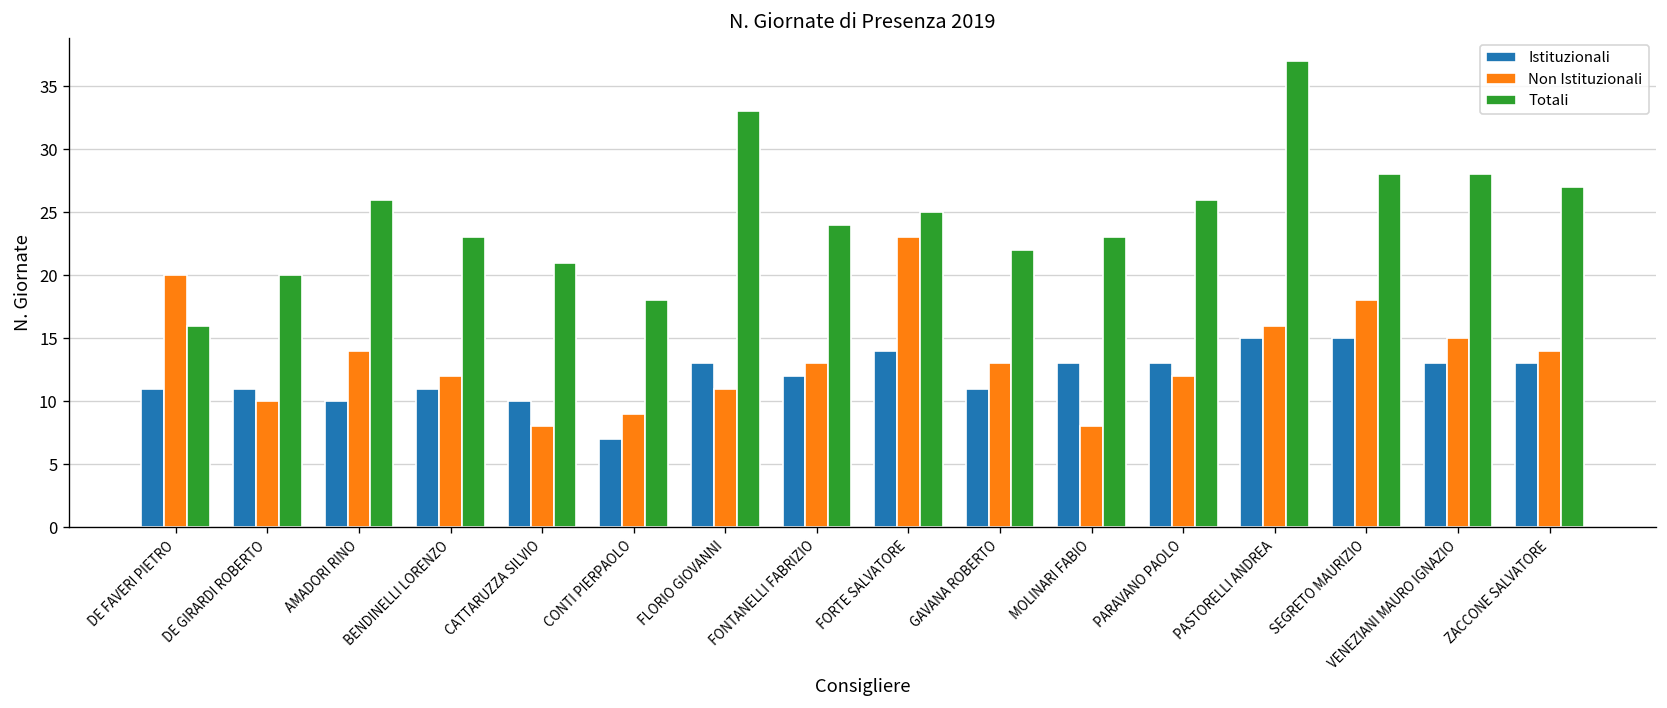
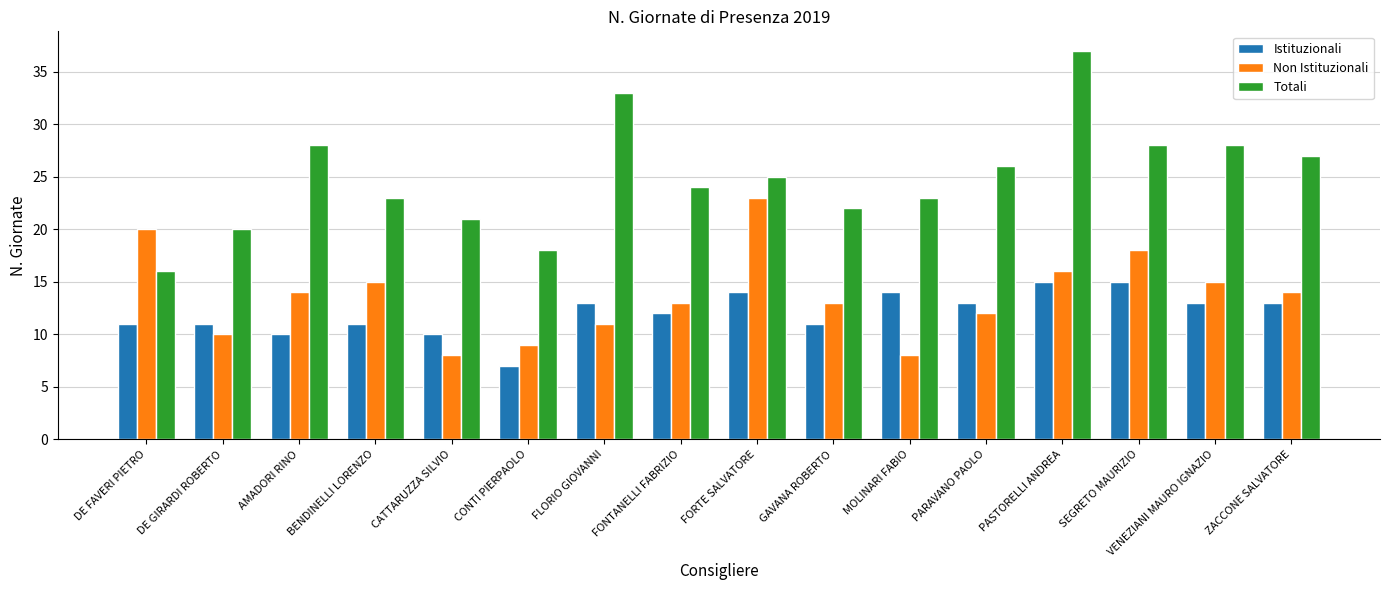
Totali, AMADORI RINO: 26 -> 28
Non Istituzionali, BENDINELLI LORENZO: 12 -> 15
Istituzionali, MOLINARI FABIO: 13 -> 14
